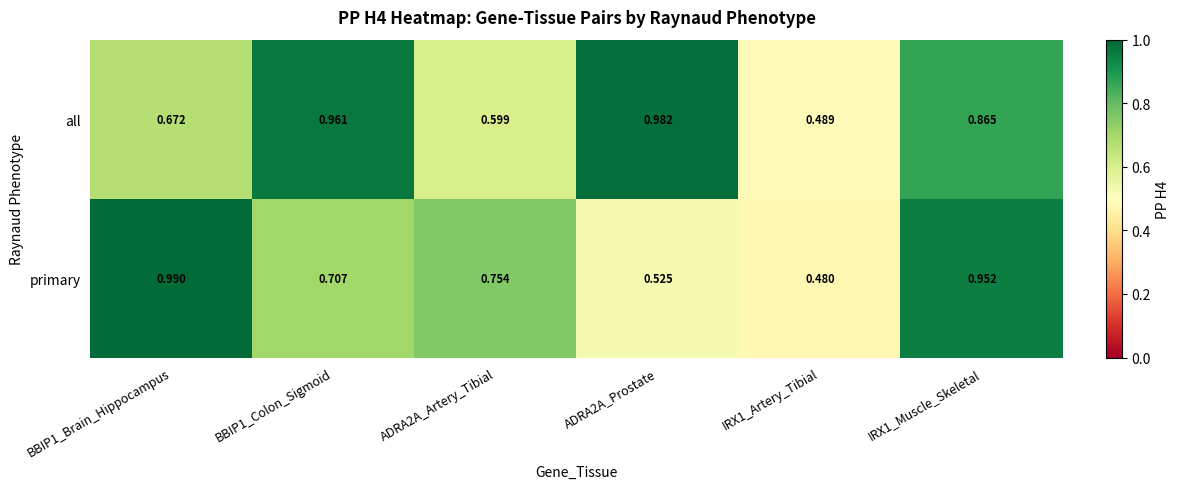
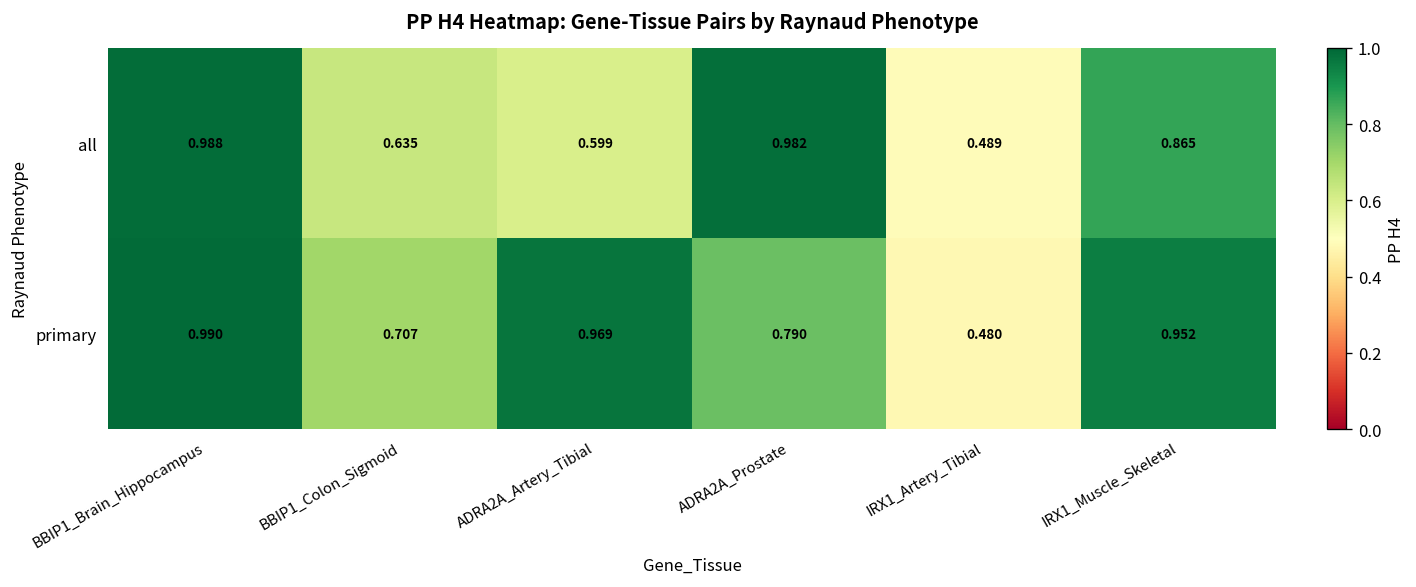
all, BBIP1_Brain_Hippocampus: 0.672 -> 0.988
all, BBIP1_Colon_Sigmoid: 0.961 -> 0.635
primary, ADRA2A_Artery_Tibial: 0.754 -> 0.969
primary, ADRA2A_Prostate: 0.525 -> 0.790
